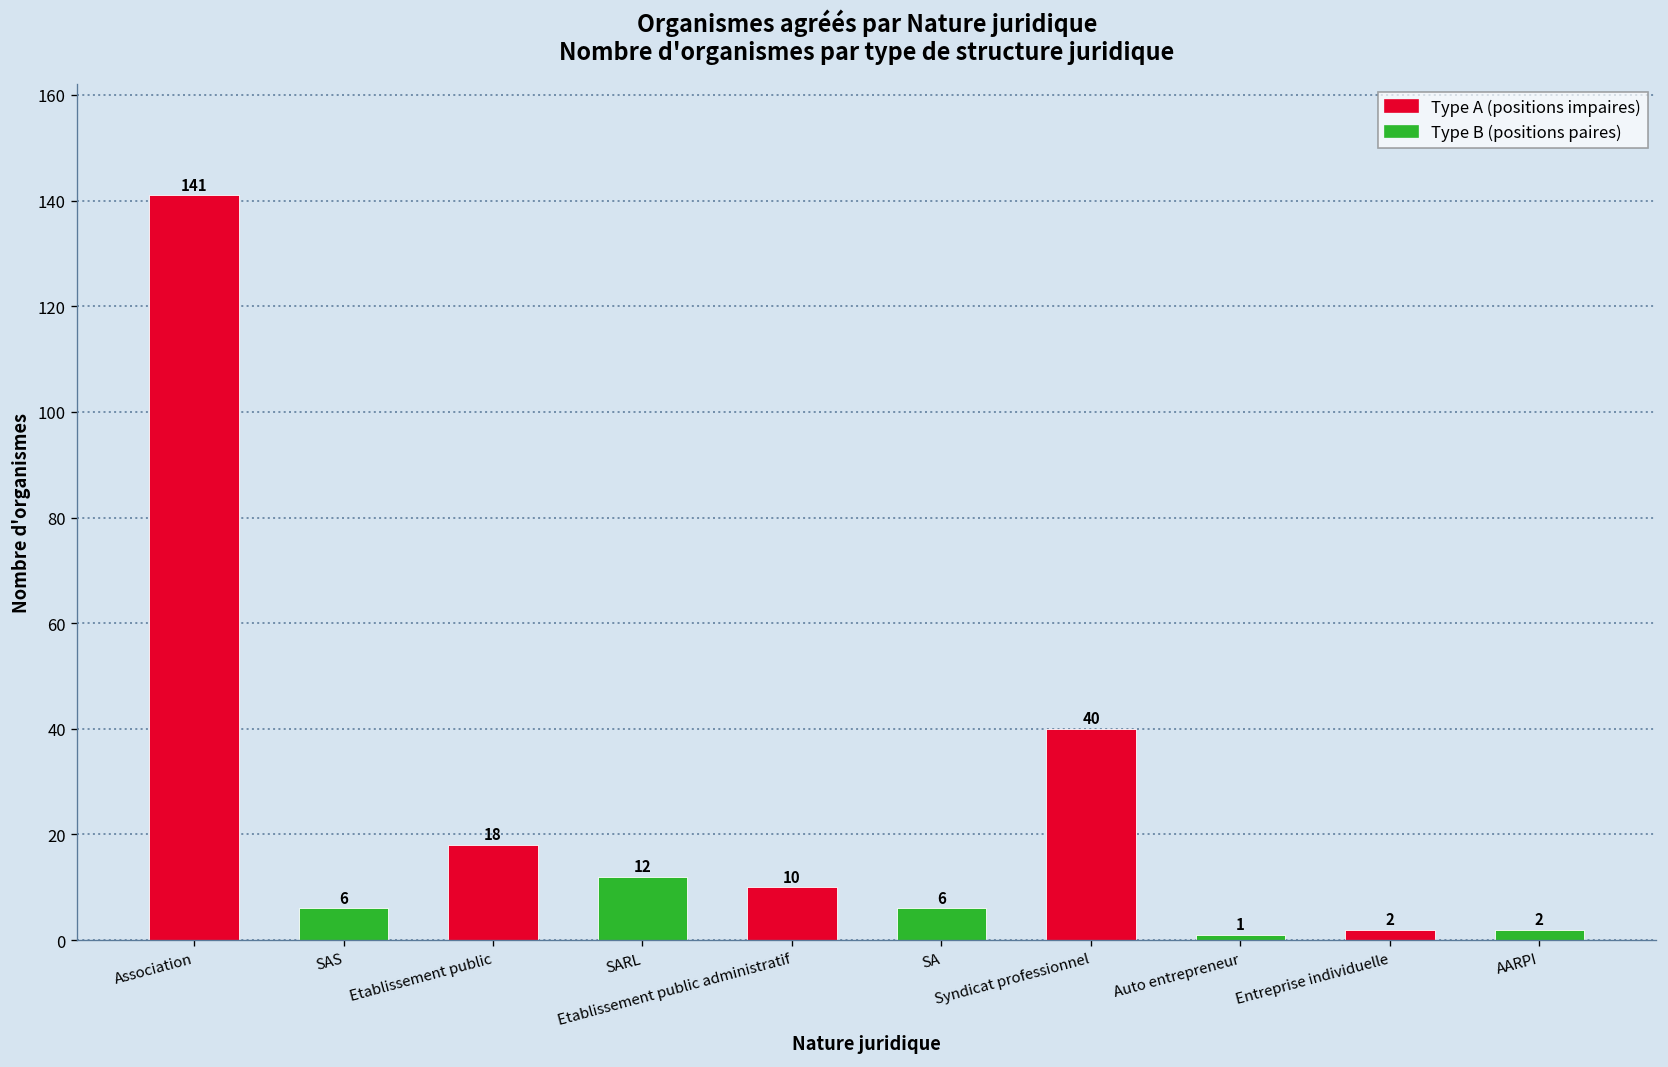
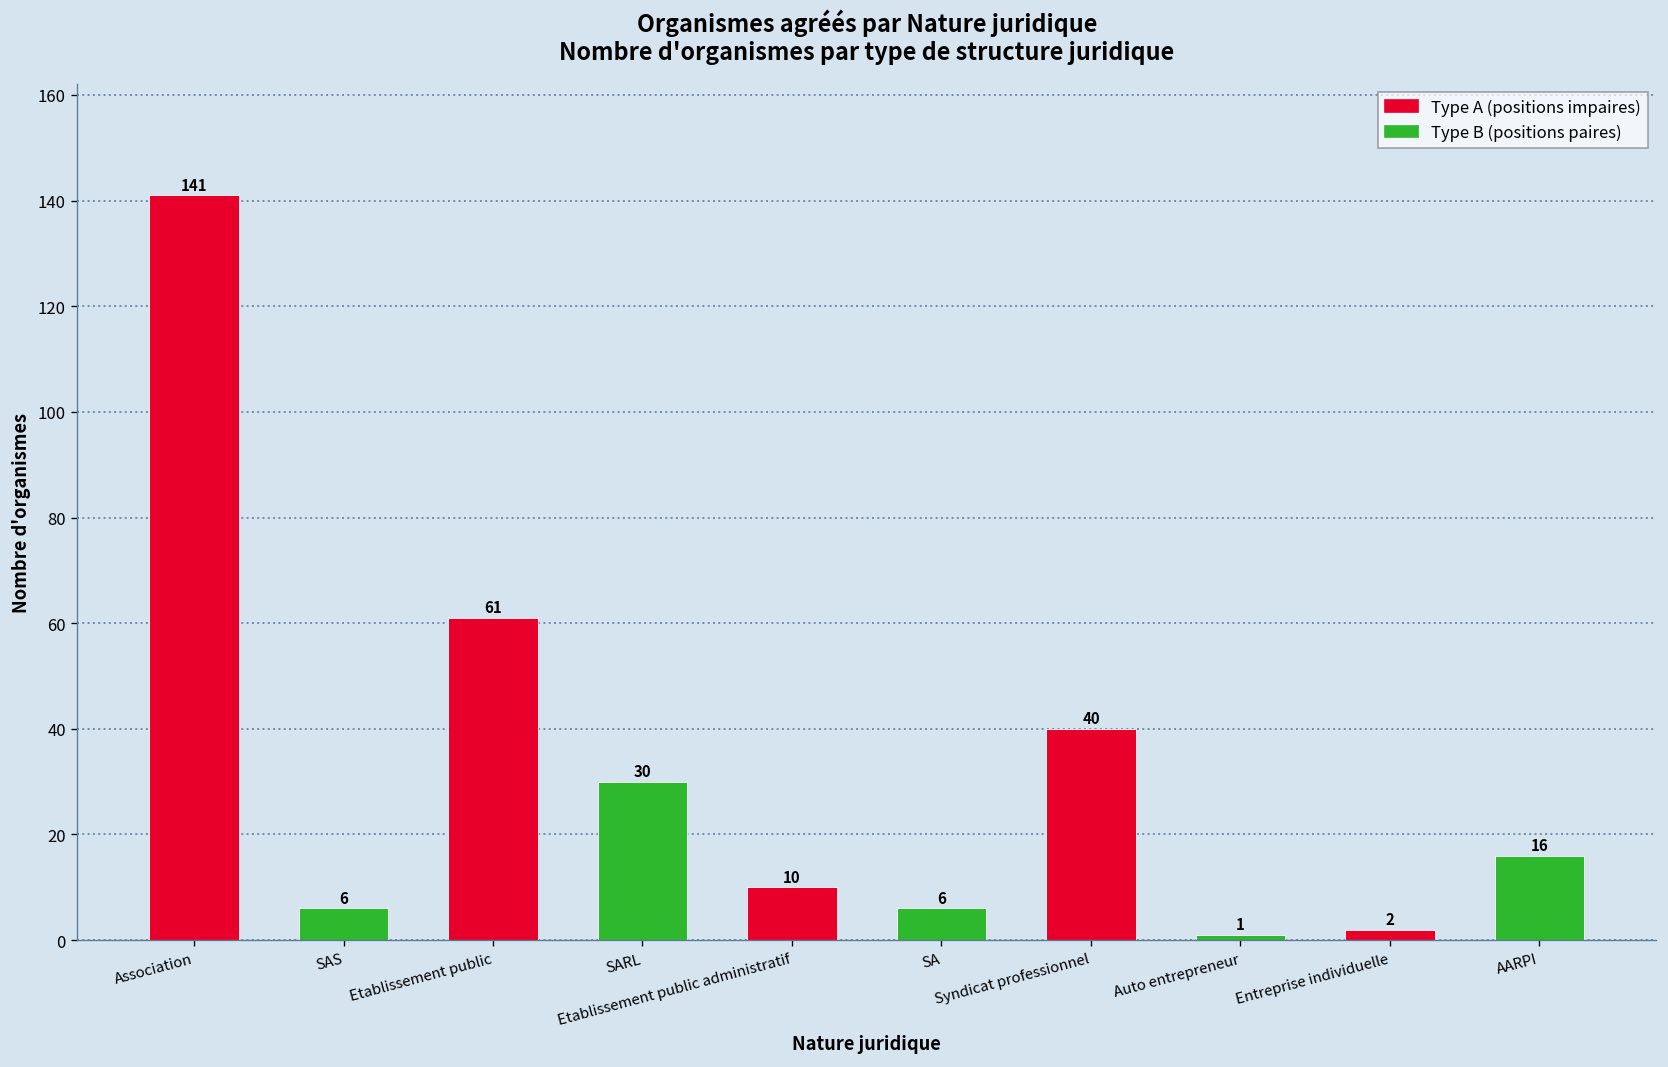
Etablissement public: 18 -> 61
SARL: 12 -> 30
AARPI: 2 -> 16
